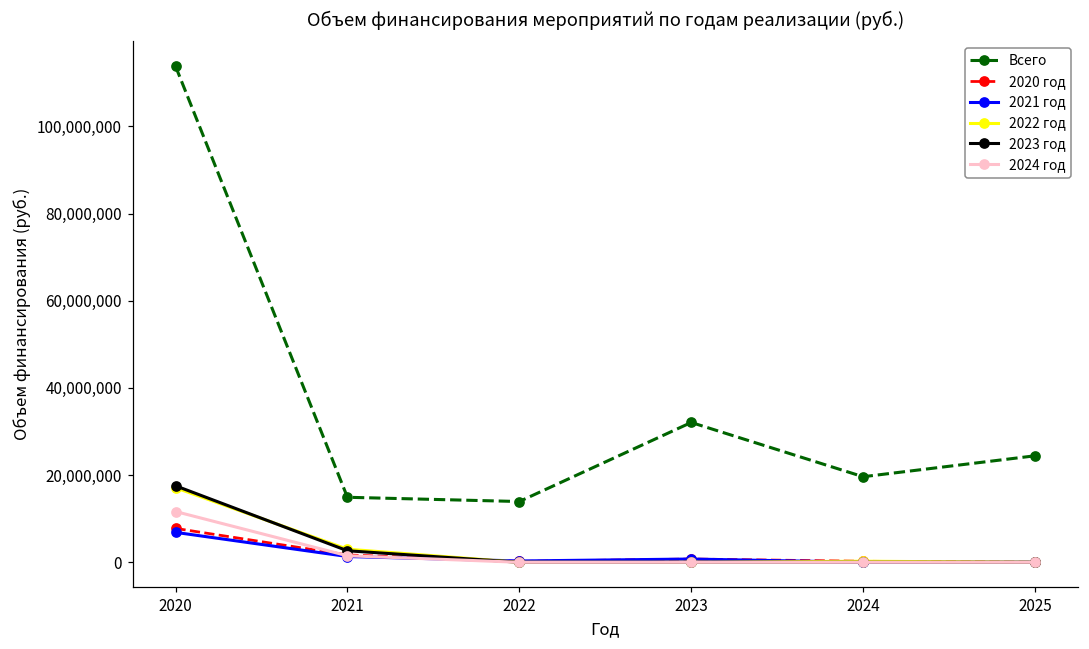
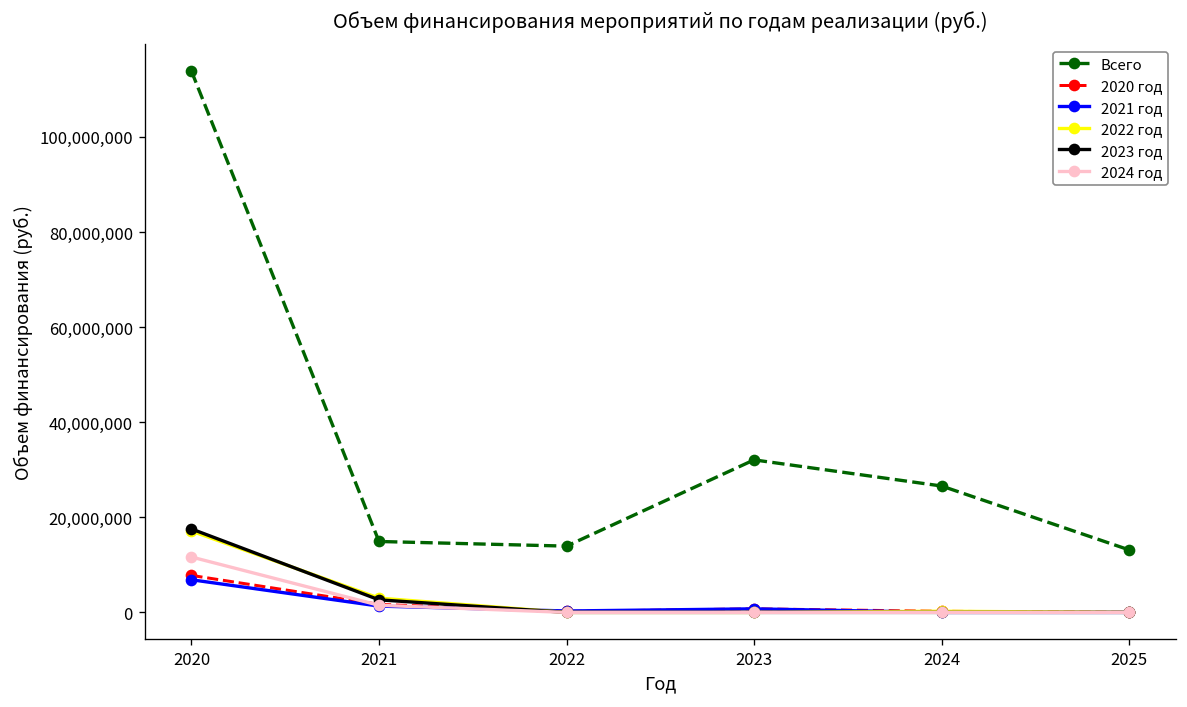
Всего, 2024: 20,000,000 -> 27,000,000
Всего, 2025: 24,000,000 -> 13,000,000
